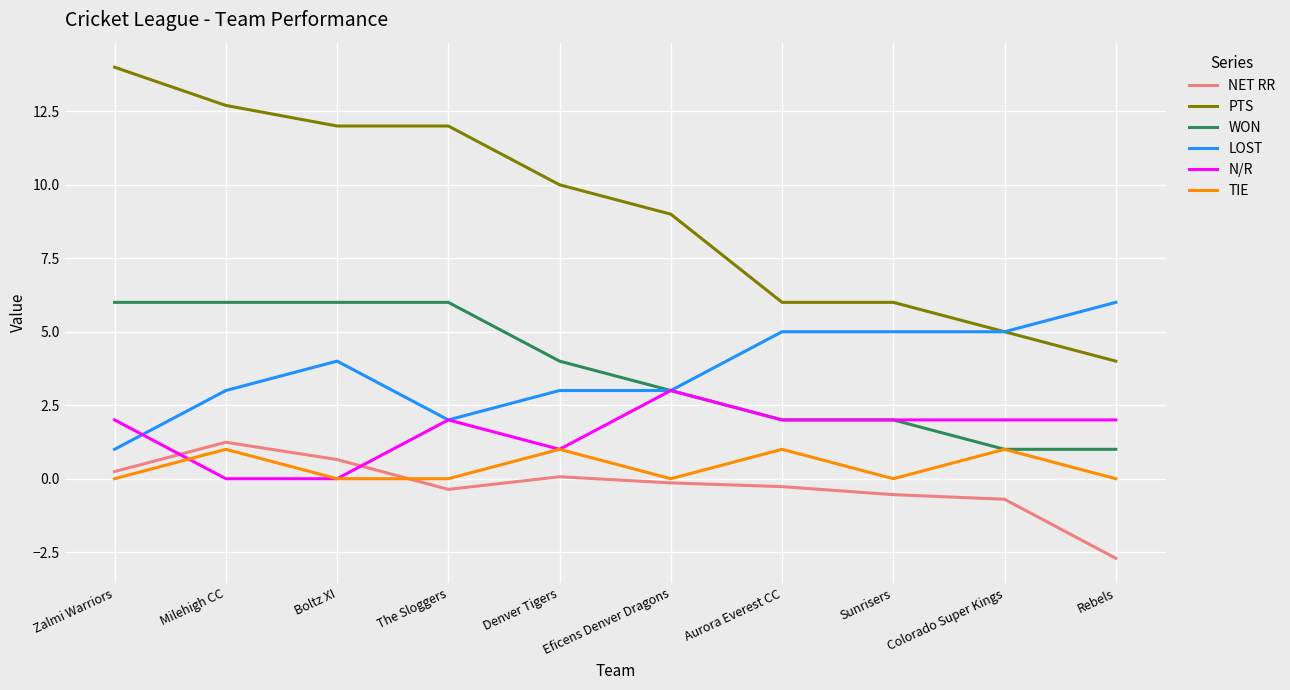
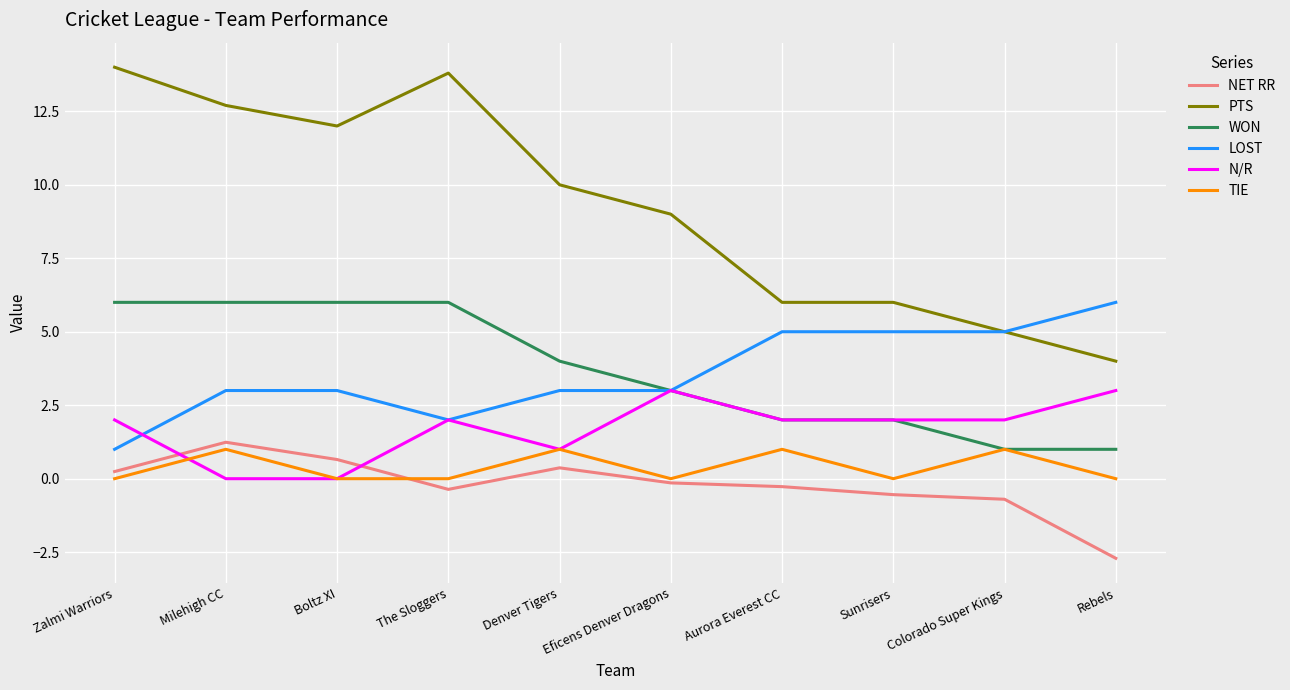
LOST, Boltz XI: 4 -> 3
PTS, The Sloggers: 12.0 -> 13.8
NET RR, Denver Tigers: 0.1 -> 0.4
N/R, Rebels: 2 -> 3
